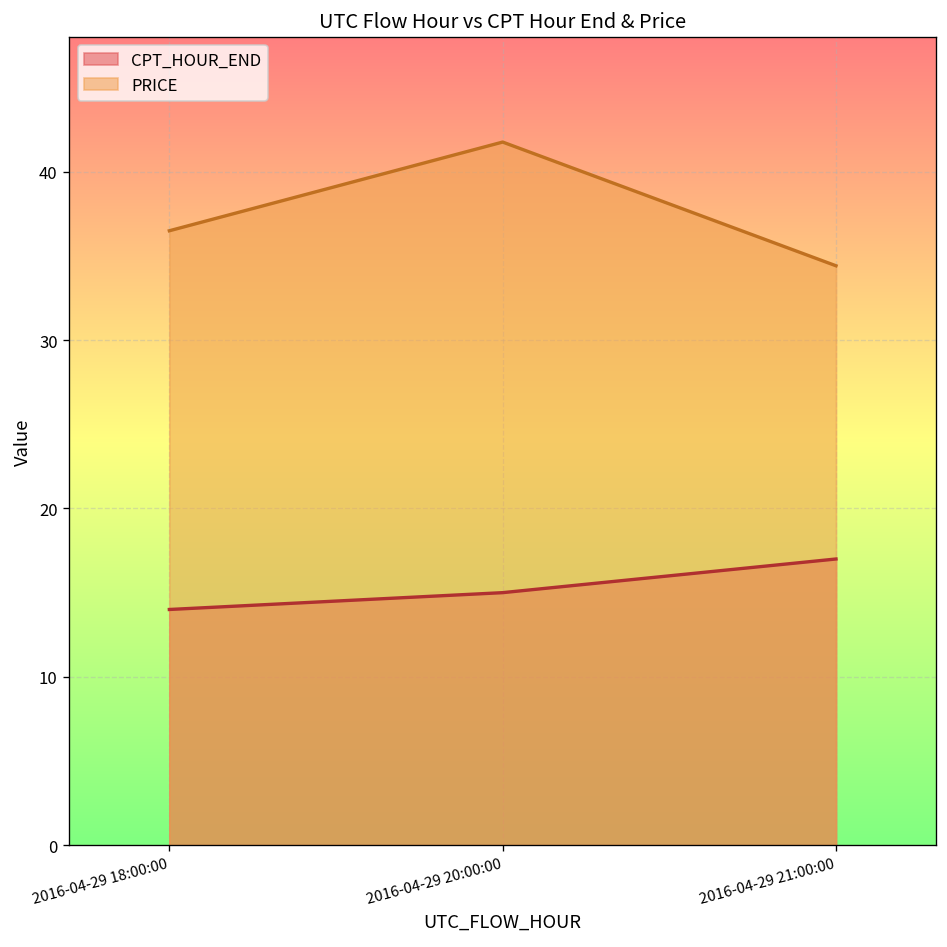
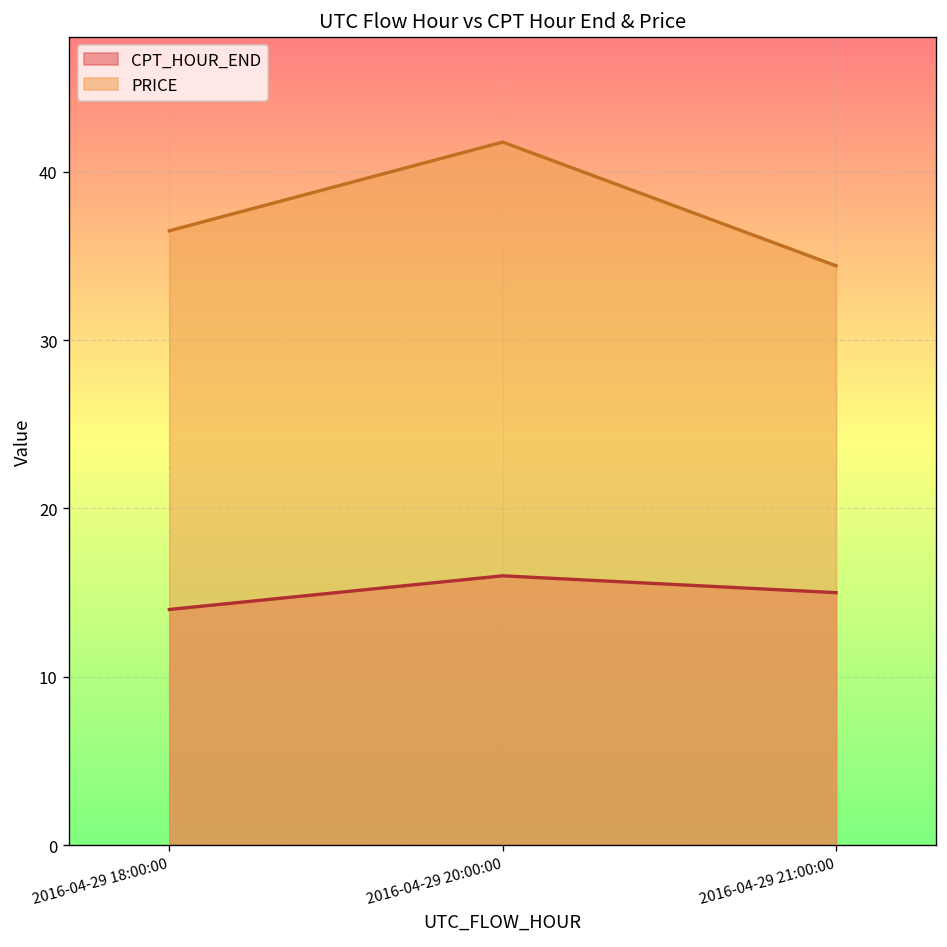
CPT_HOUR_END, 2016-04-29 20:00:00: 15 -> 16
CPT_HOUR_END, 2016-04-29 21:00:00: 17 -> 15
